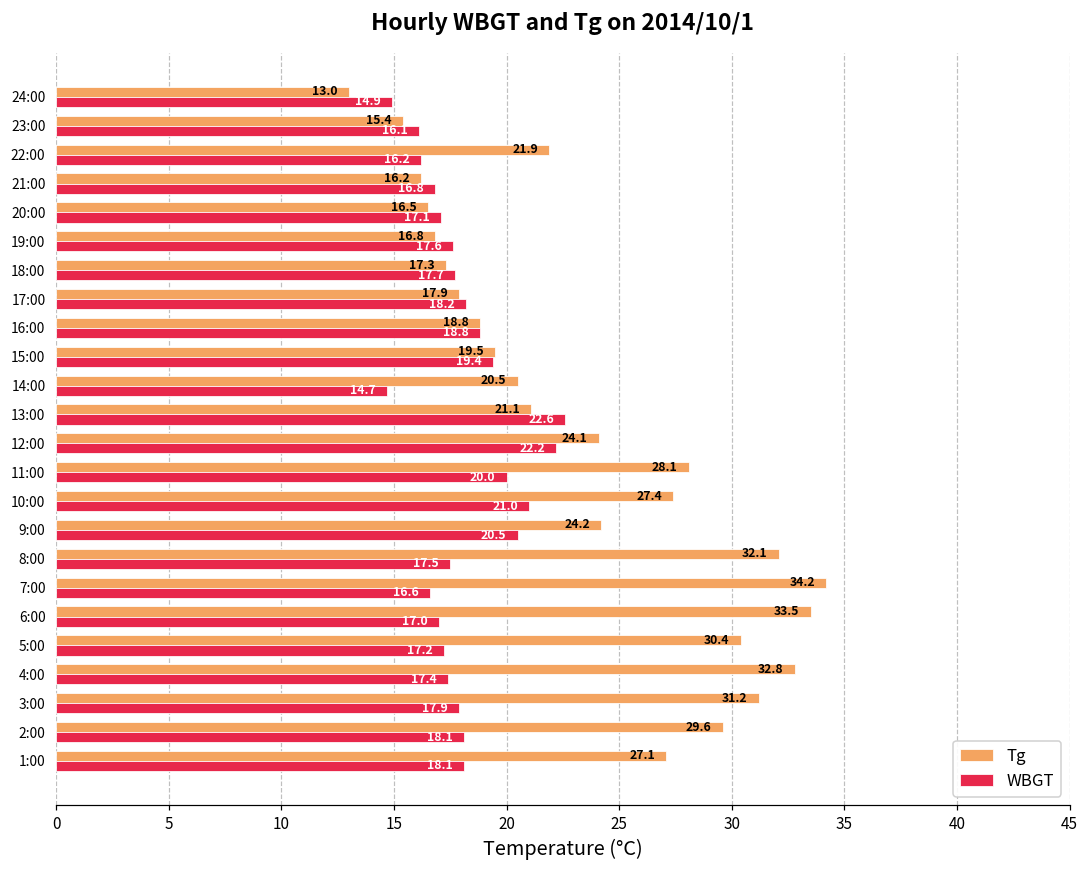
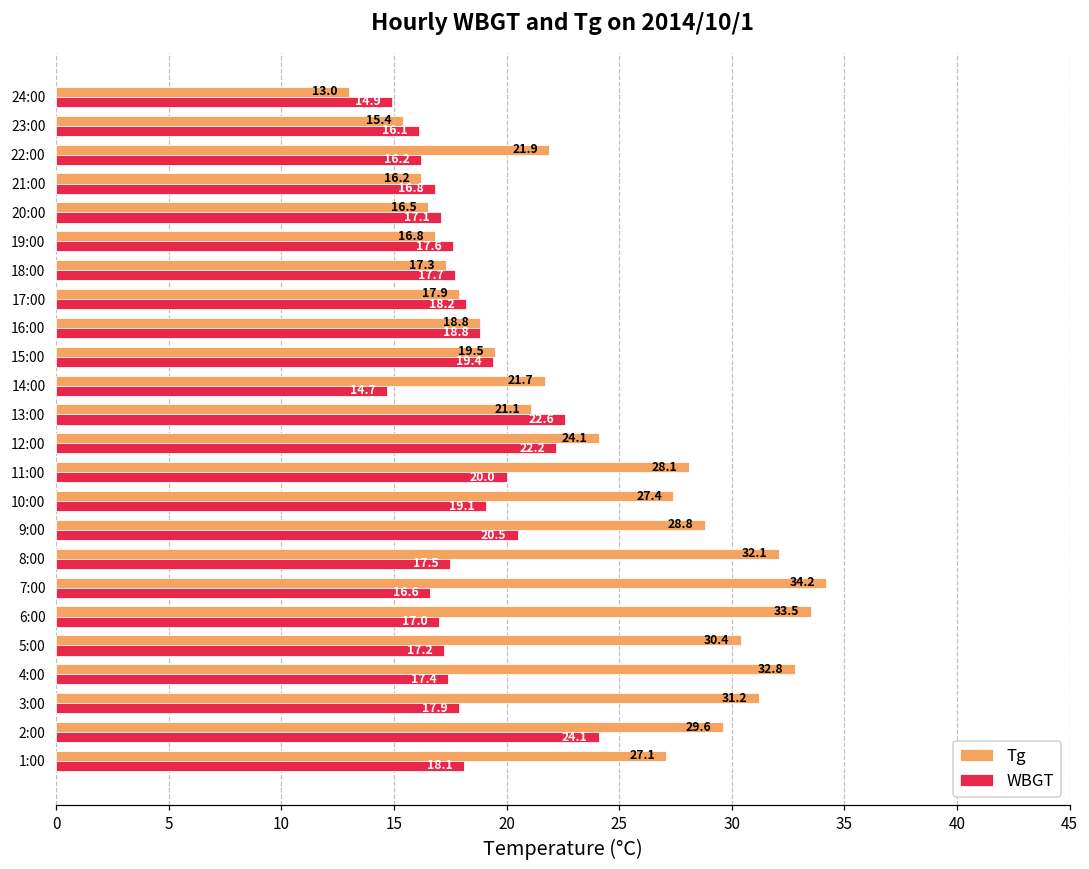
Tg, 14:00: 20.5 -> 21.7
WBGT, 10:00: 21.0 -> 19.1
Tg, 9:00: 24.2 -> 28.8
WBGT, 2:00: 18.1 -> 24.1
